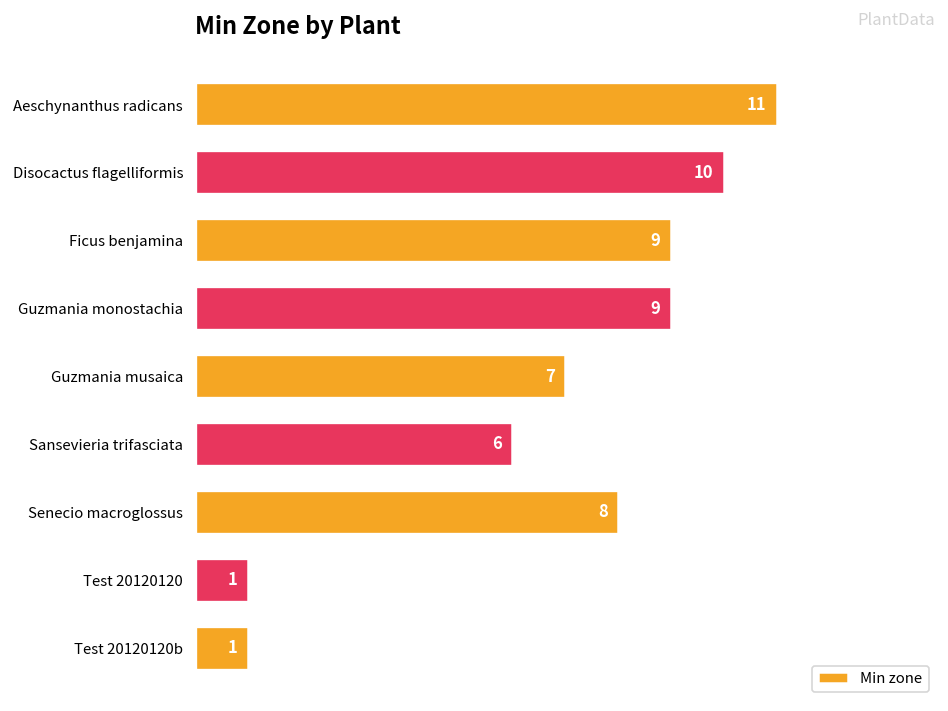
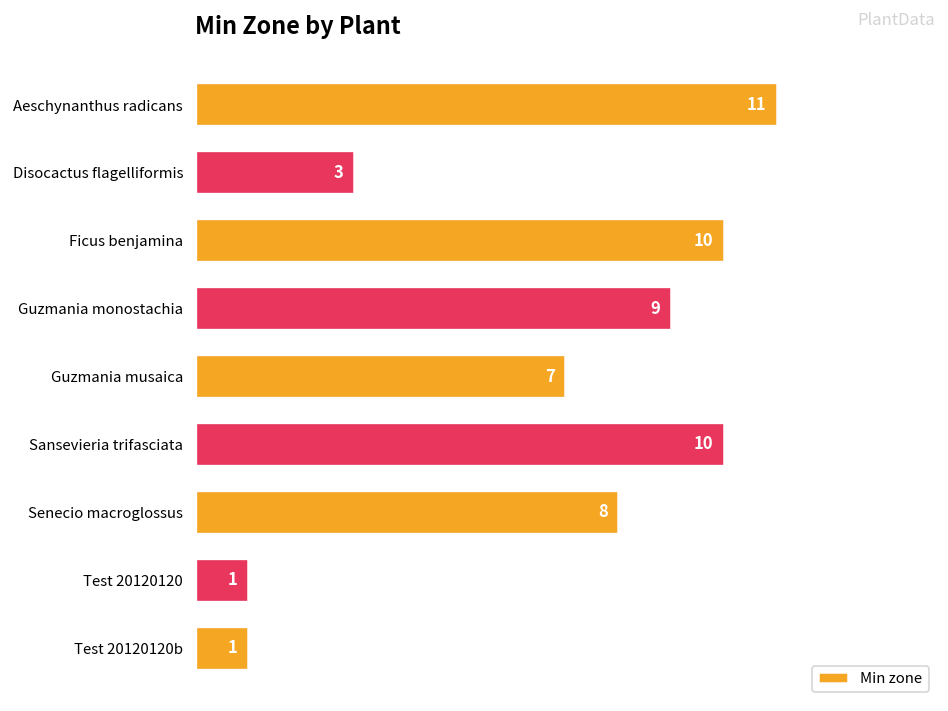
Disocactus flagelliformis: 10 -> 3
Ficus benjamina: 9 -> 10
Sansevieria trifasciata: 6 -> 10
